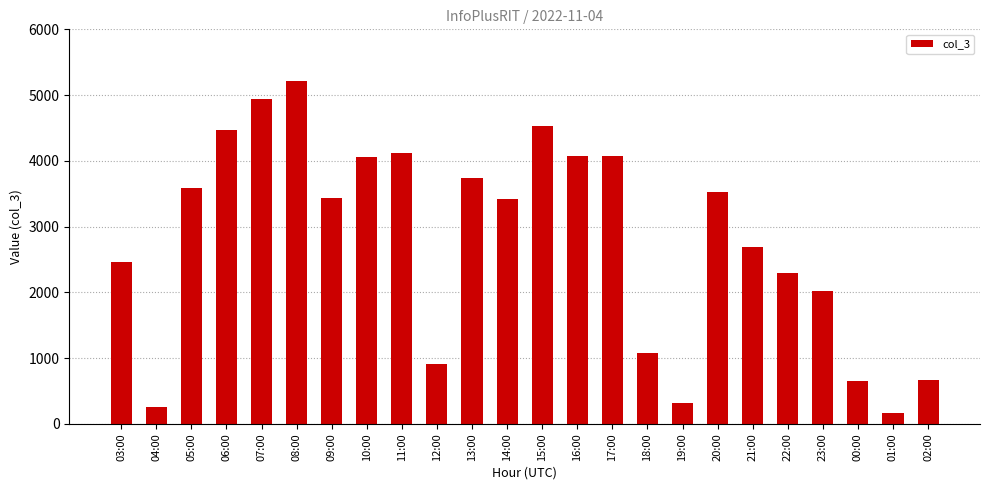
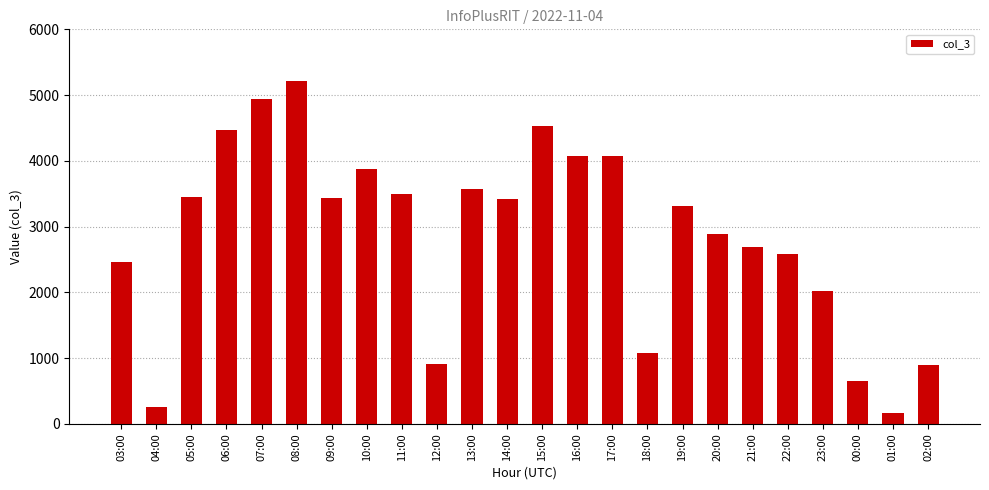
05:00: 3600 -> 3400
10:00: 4100 -> 3900
11:00: 4100 -> 3500
13:00: 3700 -> 3600
19:00: 300 -> 3300
20:00: 3500 -> 2900
22:00: 2300 -> 2600
02:00: 700 -> 900
